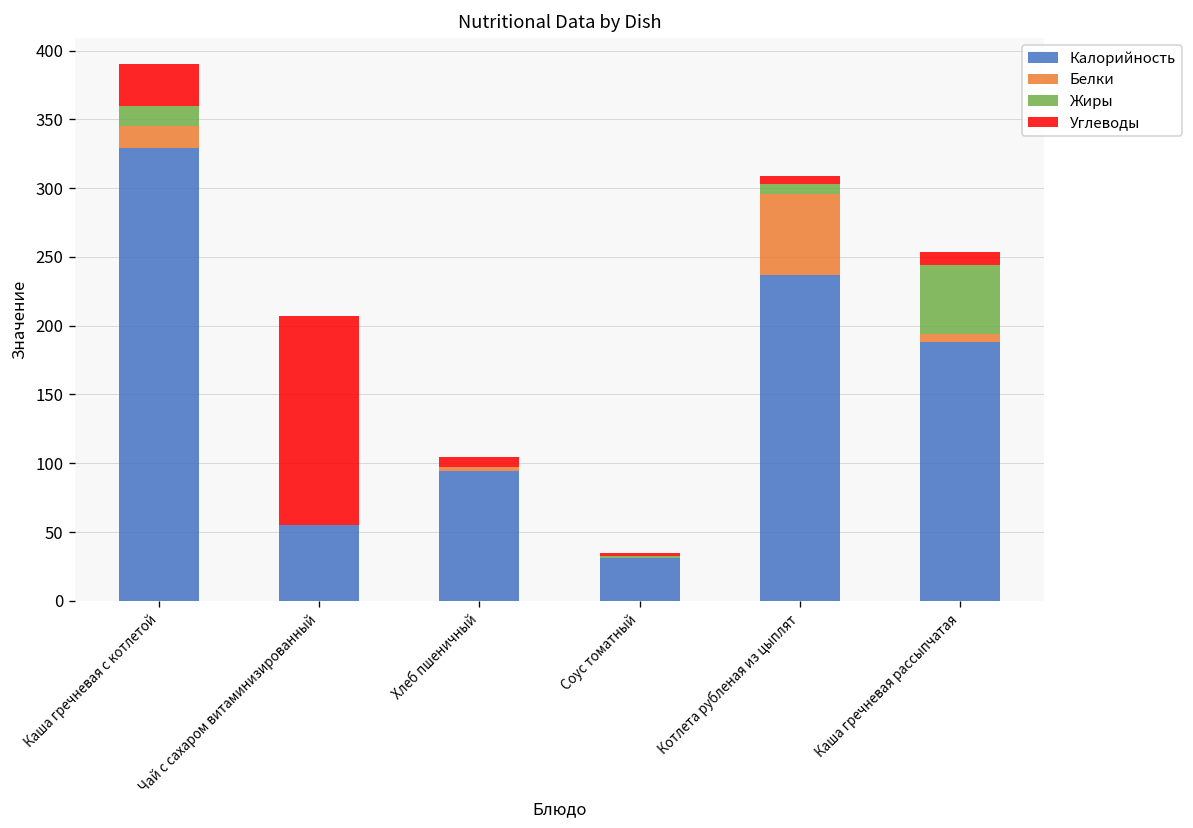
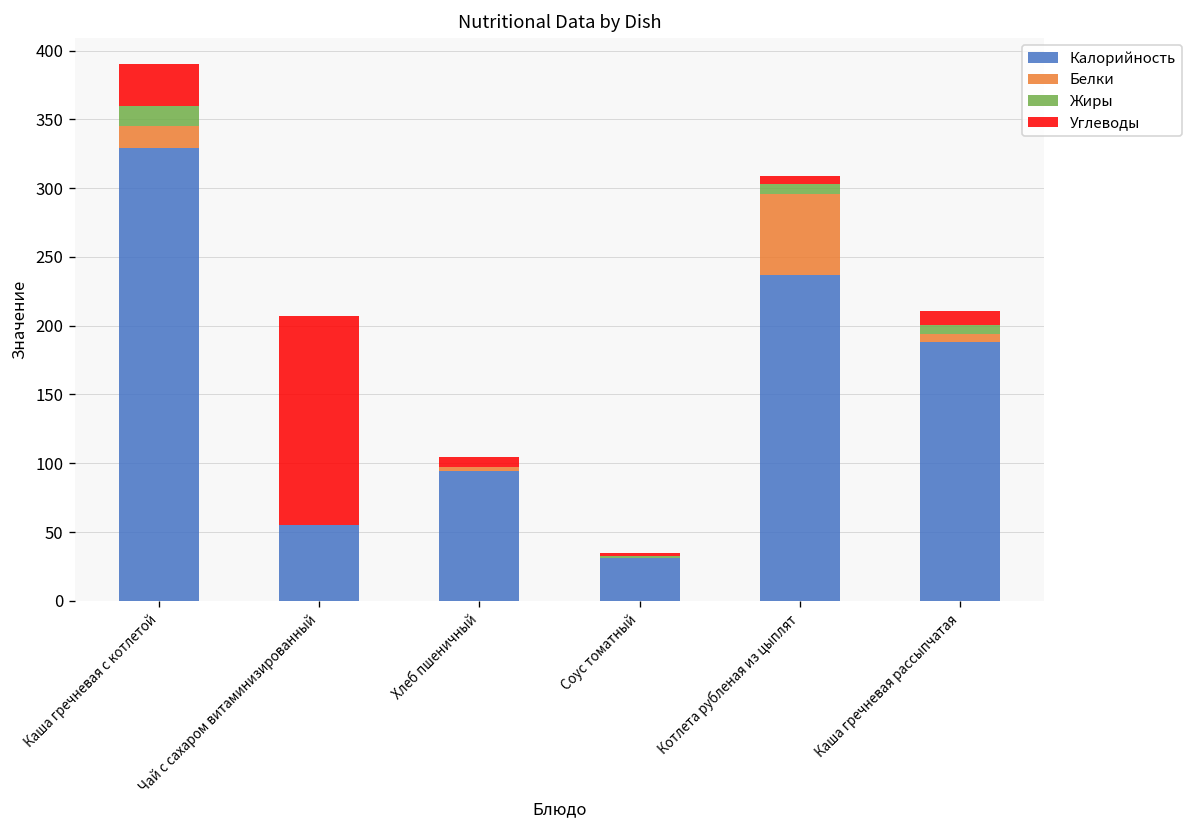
Жиры, Каша гречневая рассыпчатая: 51 -> 7
